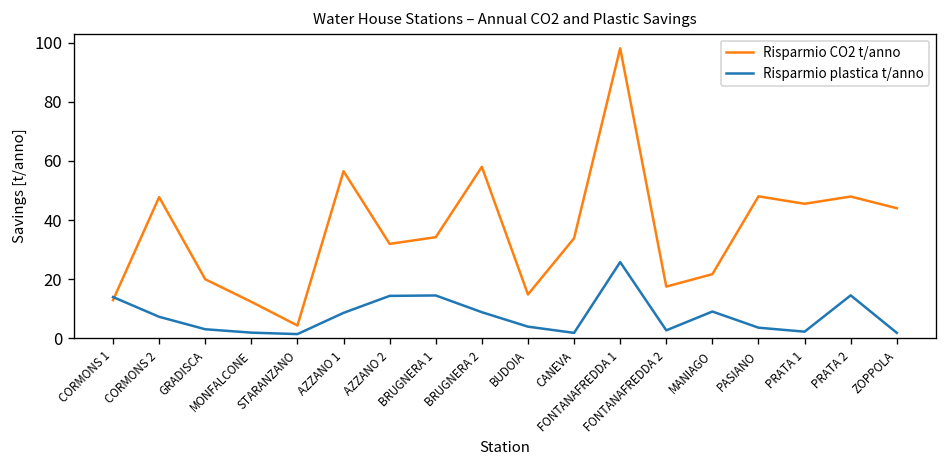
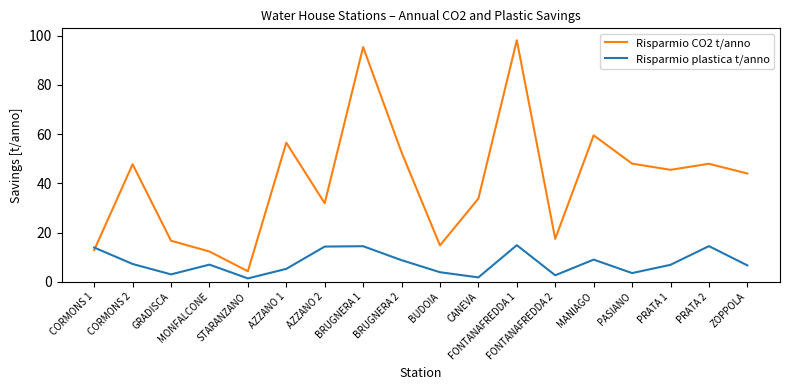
Risparmio CO2 t/anno, GRADISCA: 20 -> 17
Risparmio plastica t/anno, MONFALCONE: 2 -> 7
Risparmio plastica t/anno, AZZANO 1: 9 -> 5
Risparmio CO2 t/anno, BRUGNERA 1: 34 -> 95
Risparmio CO2 t/anno, BRUGNERA 2: 58 -> 53
Risparmio plastica t/anno, FONTANAFREDDA 1: 26 -> 15
Risparmio CO2 t/anno, MANIAGO: 22 -> 60
Risparmio plastica t/anno, PRATA 1: 2 -> 7
Risparmio plastica t/anno, ZOPPOLA: 2 -> 7
